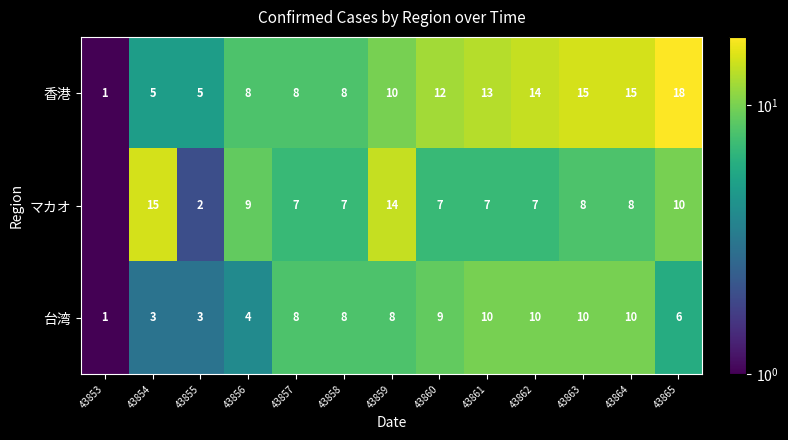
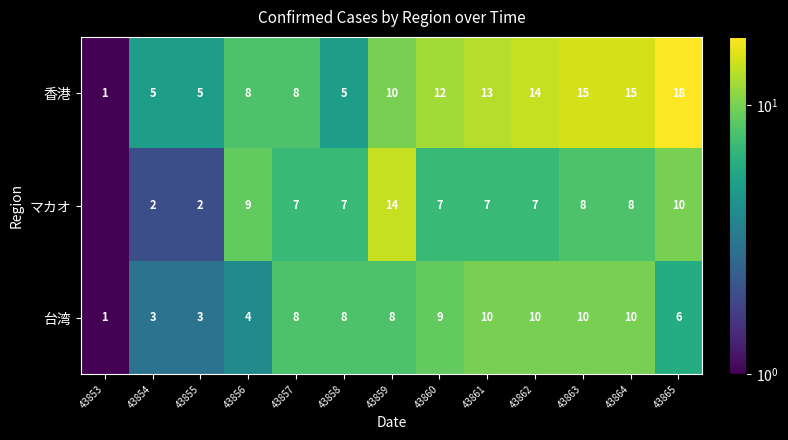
香港, 43858: 8 -> 5
マカオ, 43854: 15 -> 2
